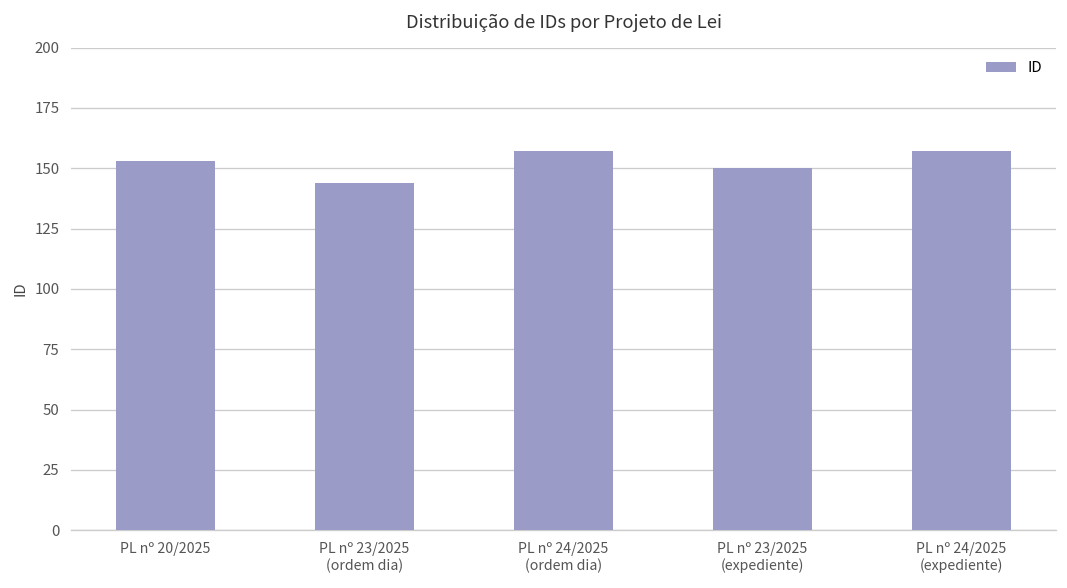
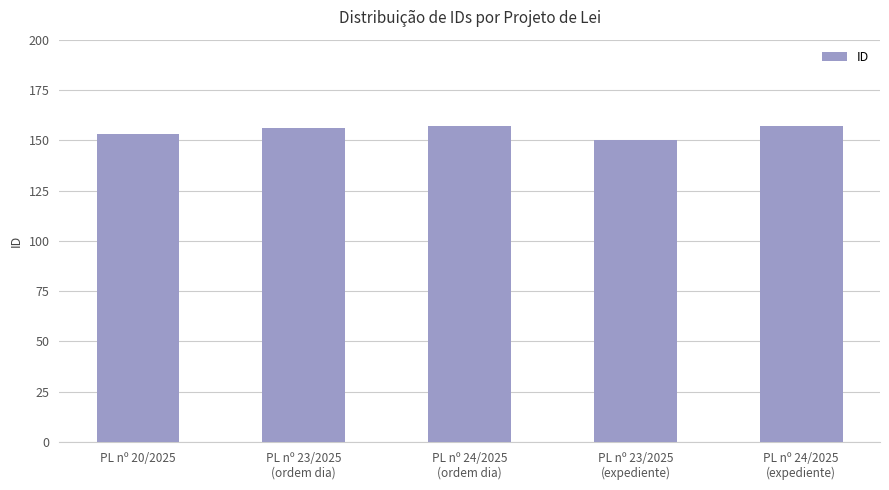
PL nº 23/2025 (ordem dia): 144 -> 156
